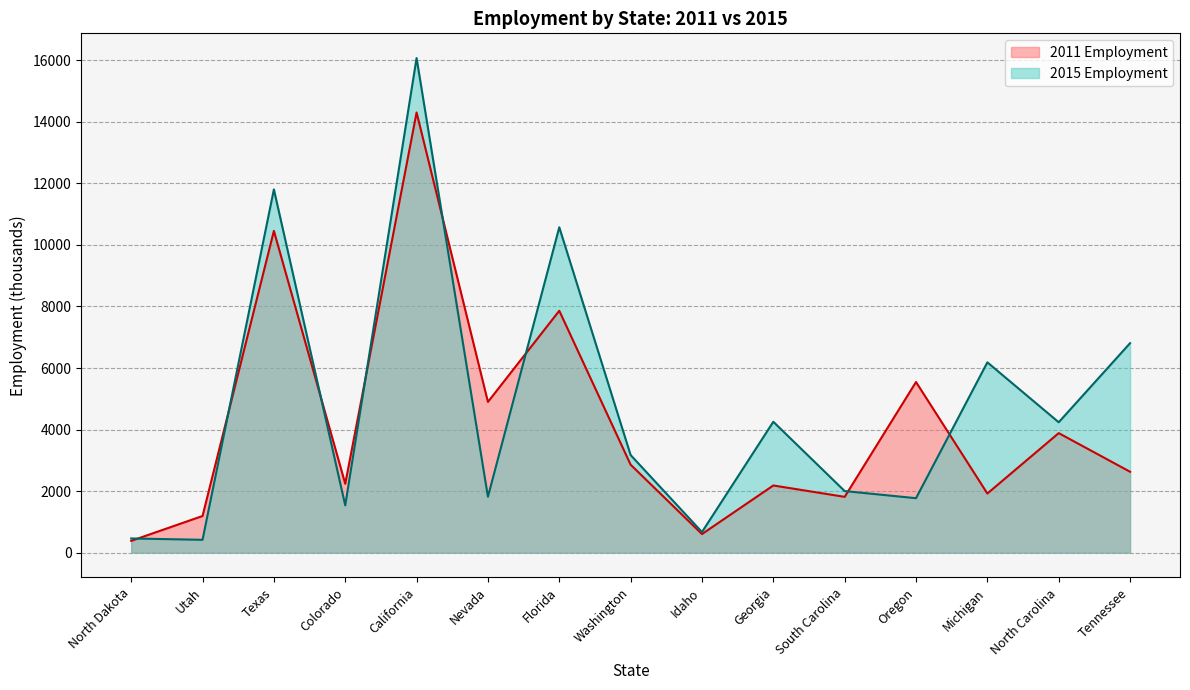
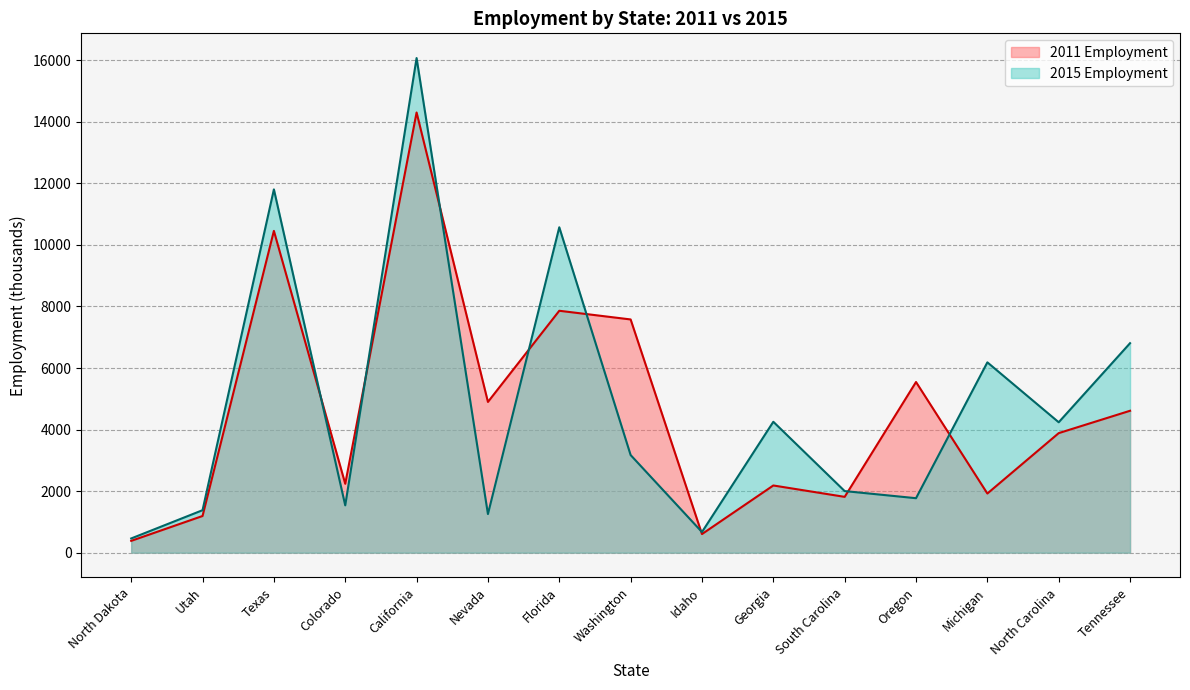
2015 Employment, Utah: 400 -> 1400
2015 Employment, Nevada: 1800 -> 1300
2011 Employment, Washington: 2900 -> 7600
2011 Employment, Tennessee: 2600 -> 4600
